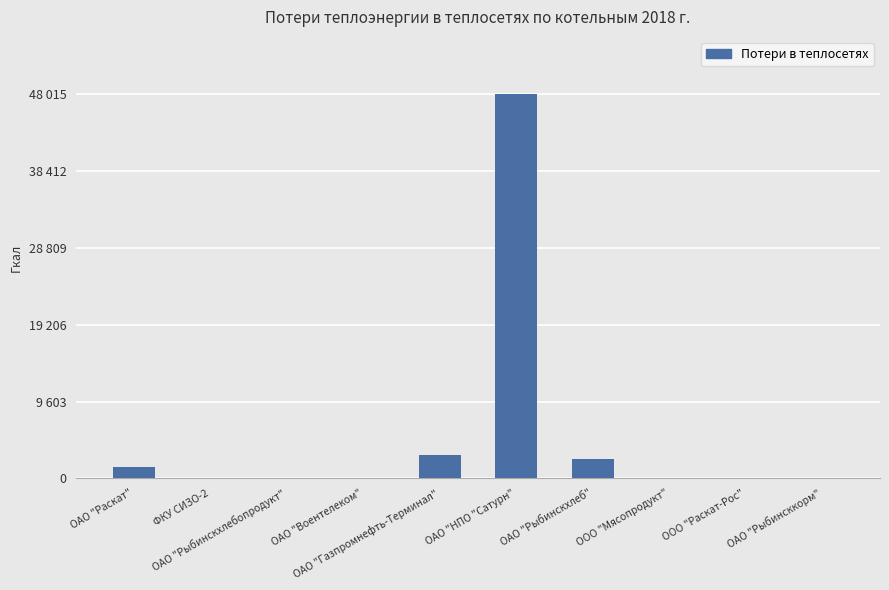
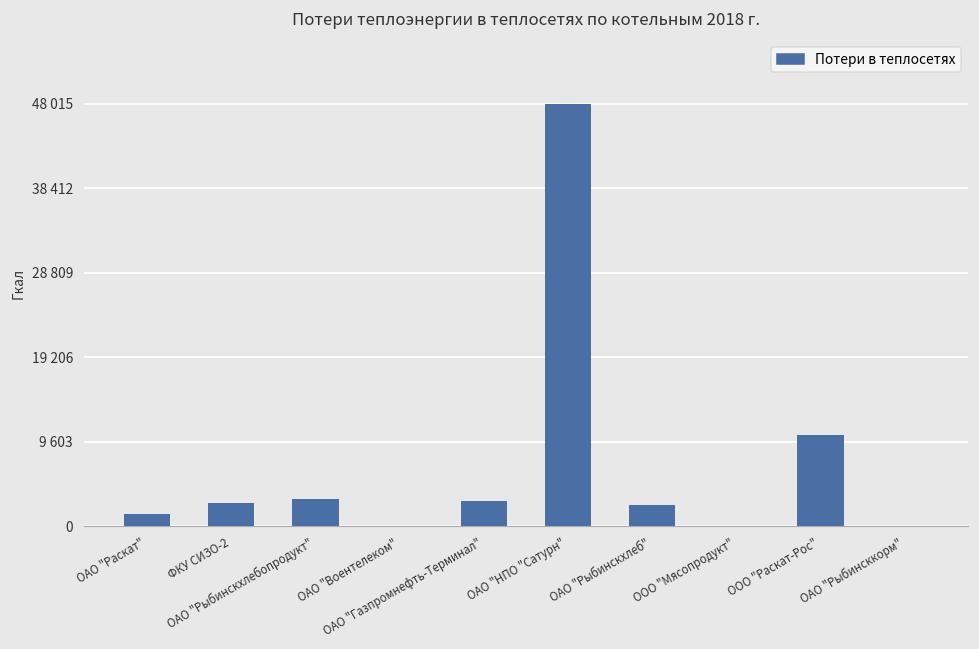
ФКУ СИЗО-2: 0 -> 3000
ОАО "Рыбинскхлебопродукт": 0 -> 3000
ООО "Раскат-Рос": 0 -> 10000
